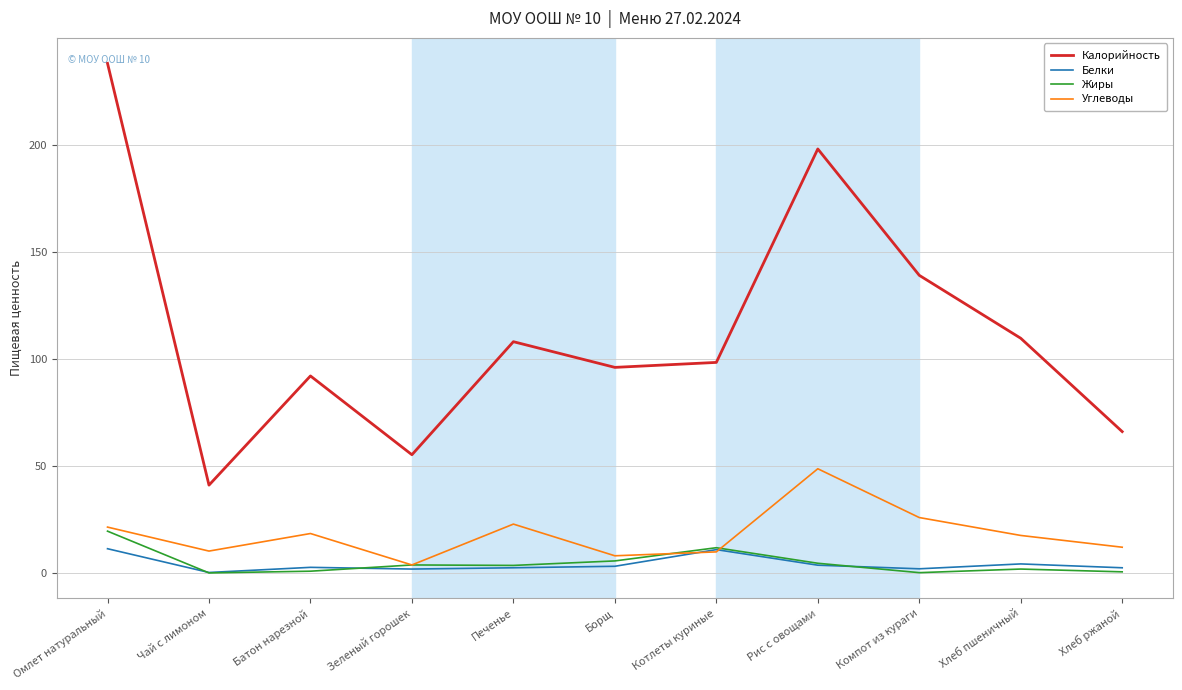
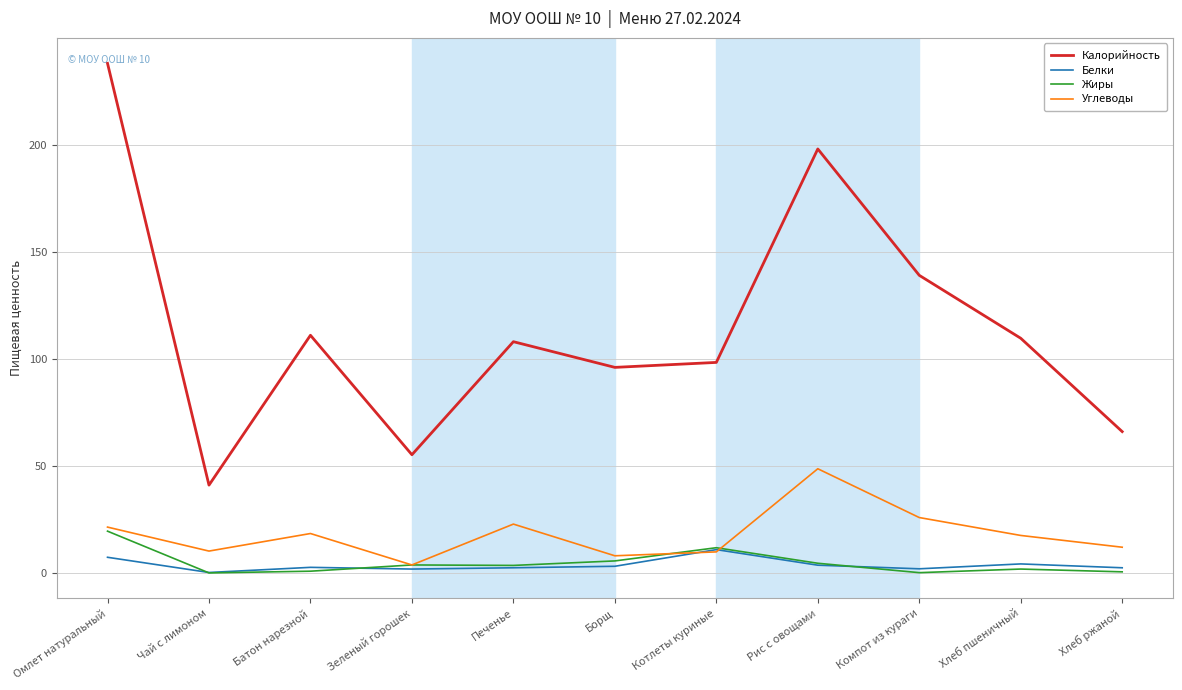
Белки, Омлет натуральный: 11 -> 7
Калорийность, Батон нарезной: 92 -> 111
